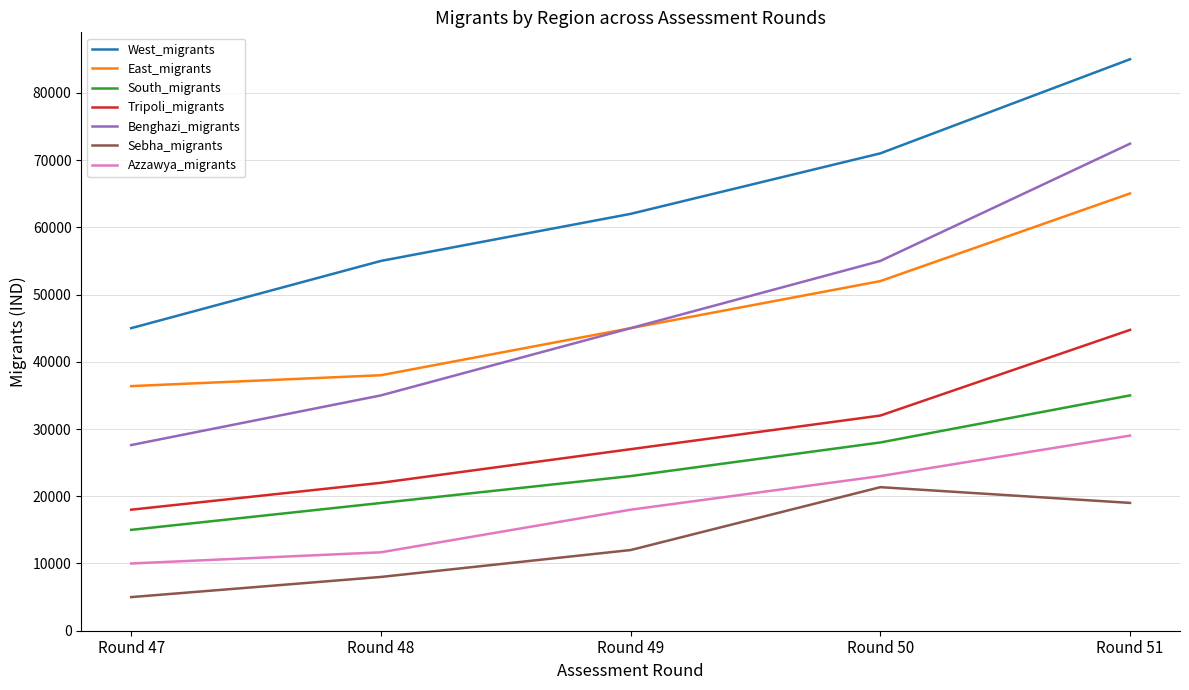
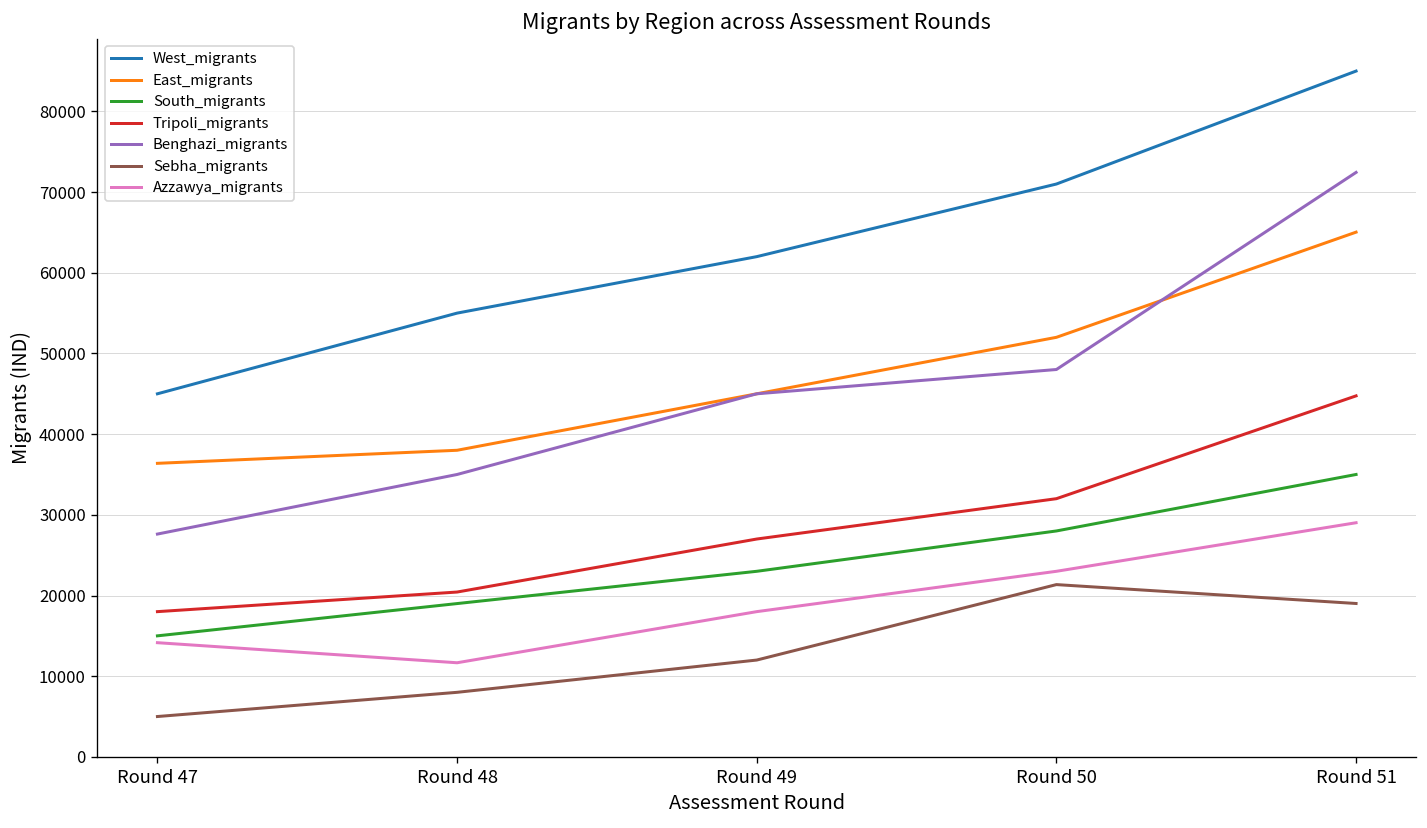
Azzawya_migrants, Round 47: 10000 -> 14000
Tripoli_migrants, Round 48: 22000 -> 20000
Benghazi_migrants, Round 50: 55000 -> 48000
